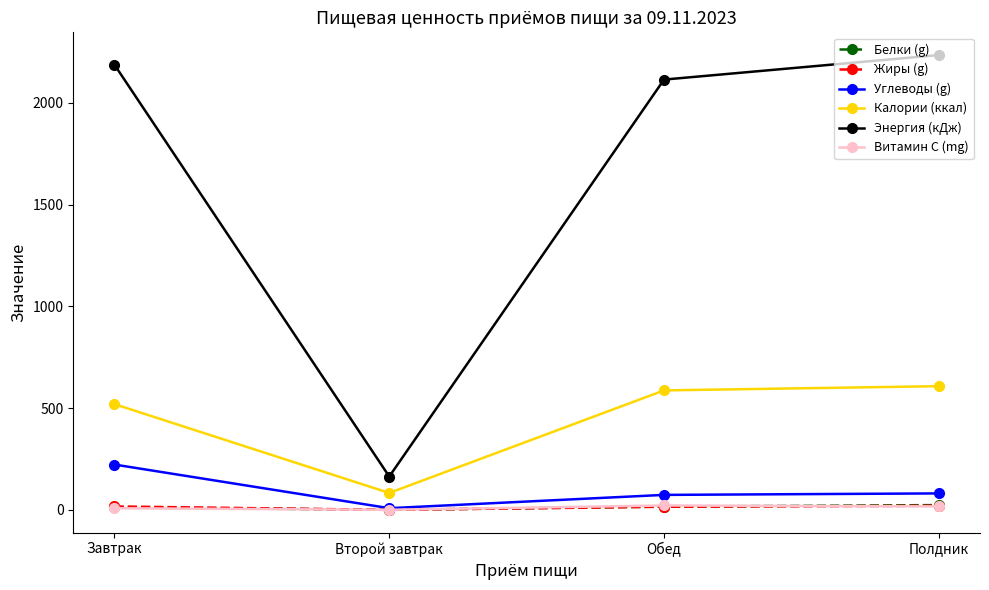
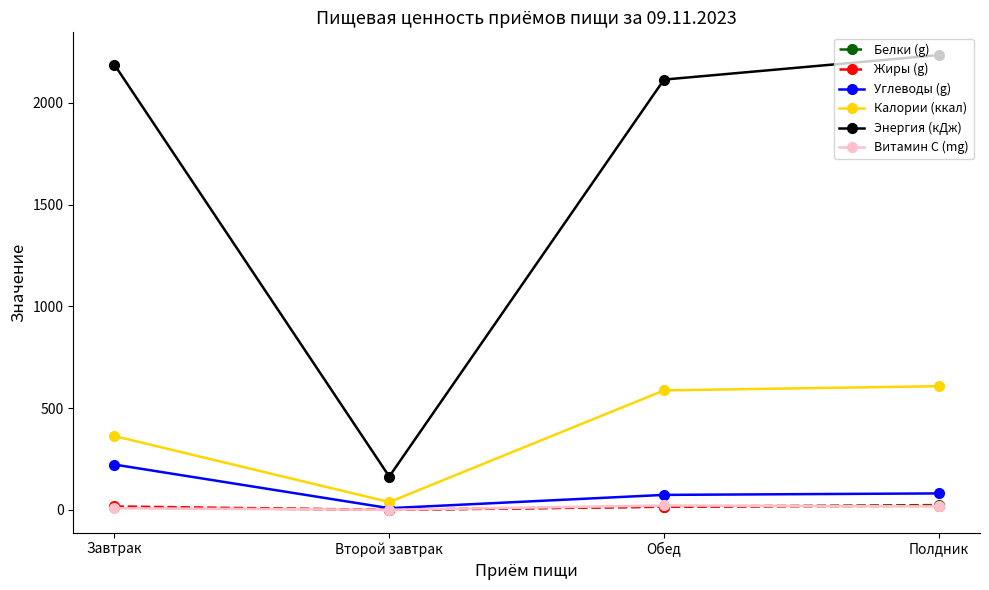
Калории (ккал), Завтрак: 520 -> 360
Калории (ккал), Второй завтрак: 80 -> 40
